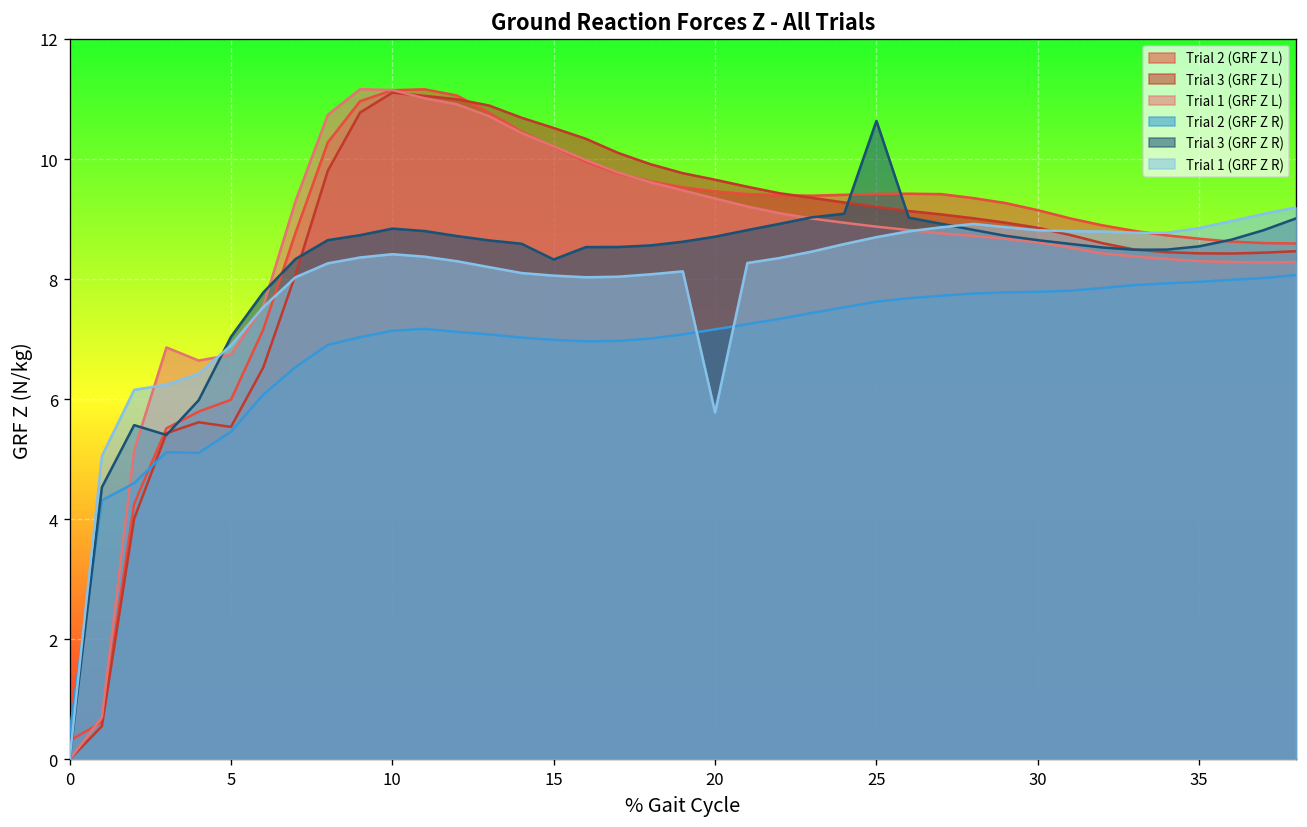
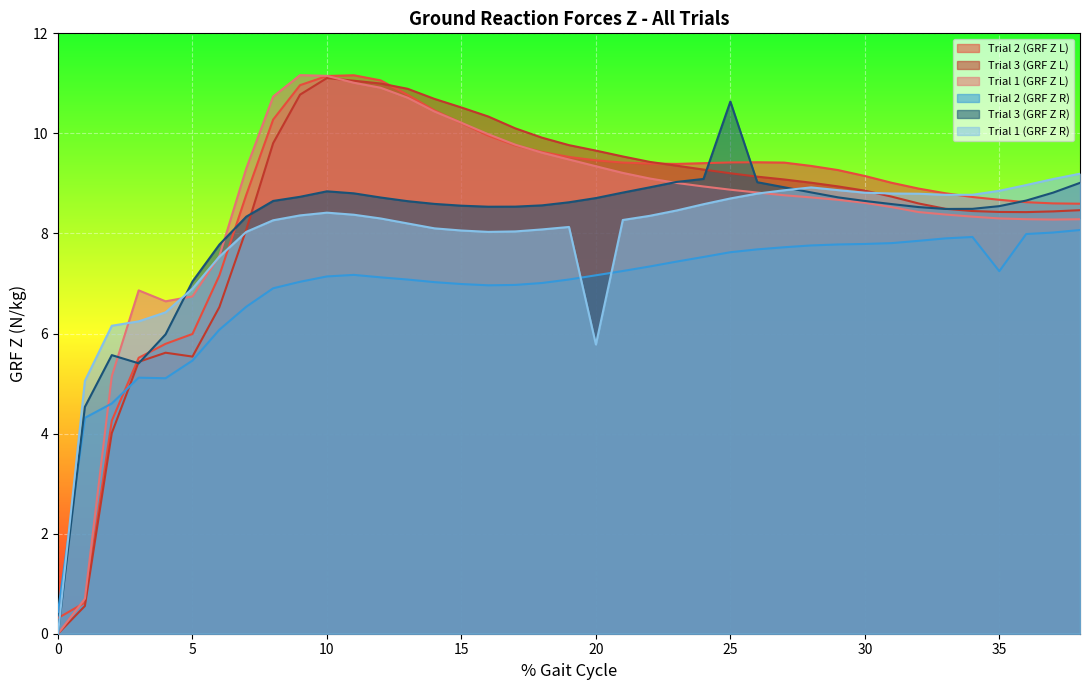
Trial 3 (GRF Z R), 15: 8.3 -> 8.6
Trial 2 (GRF Z R), 35: 8.0 -> 7.2
